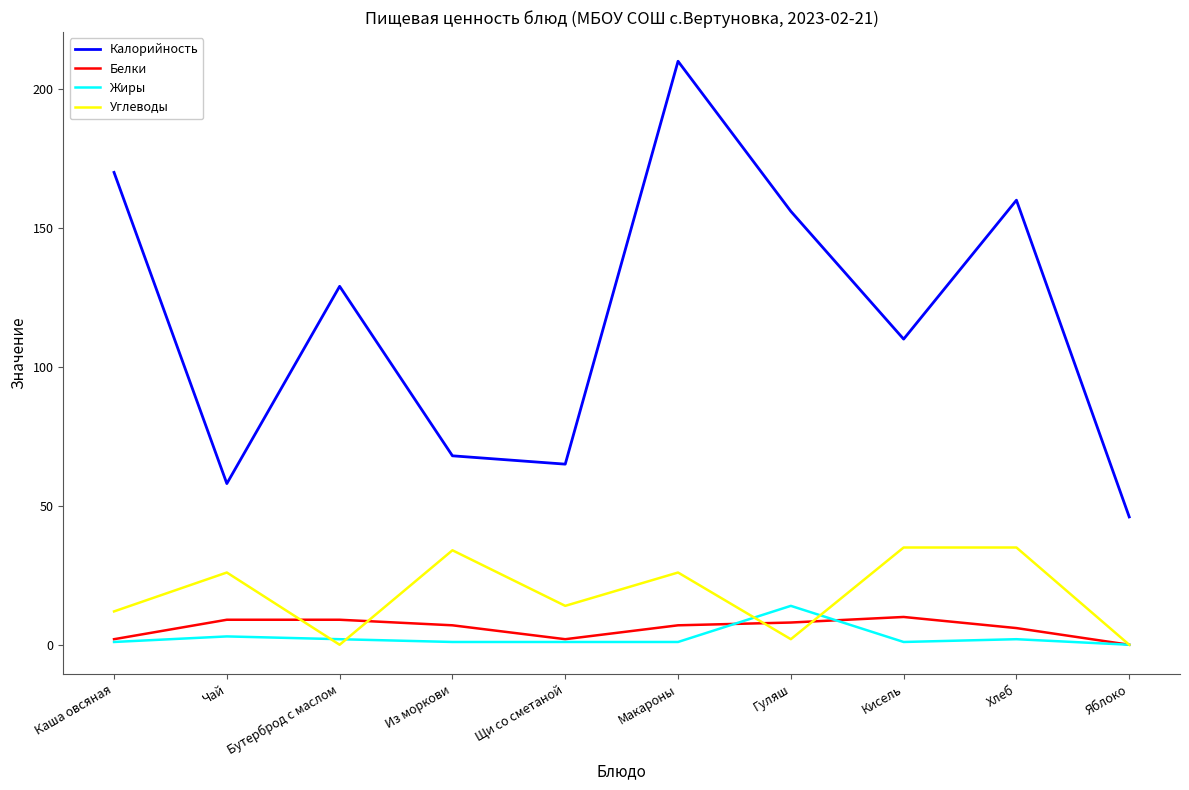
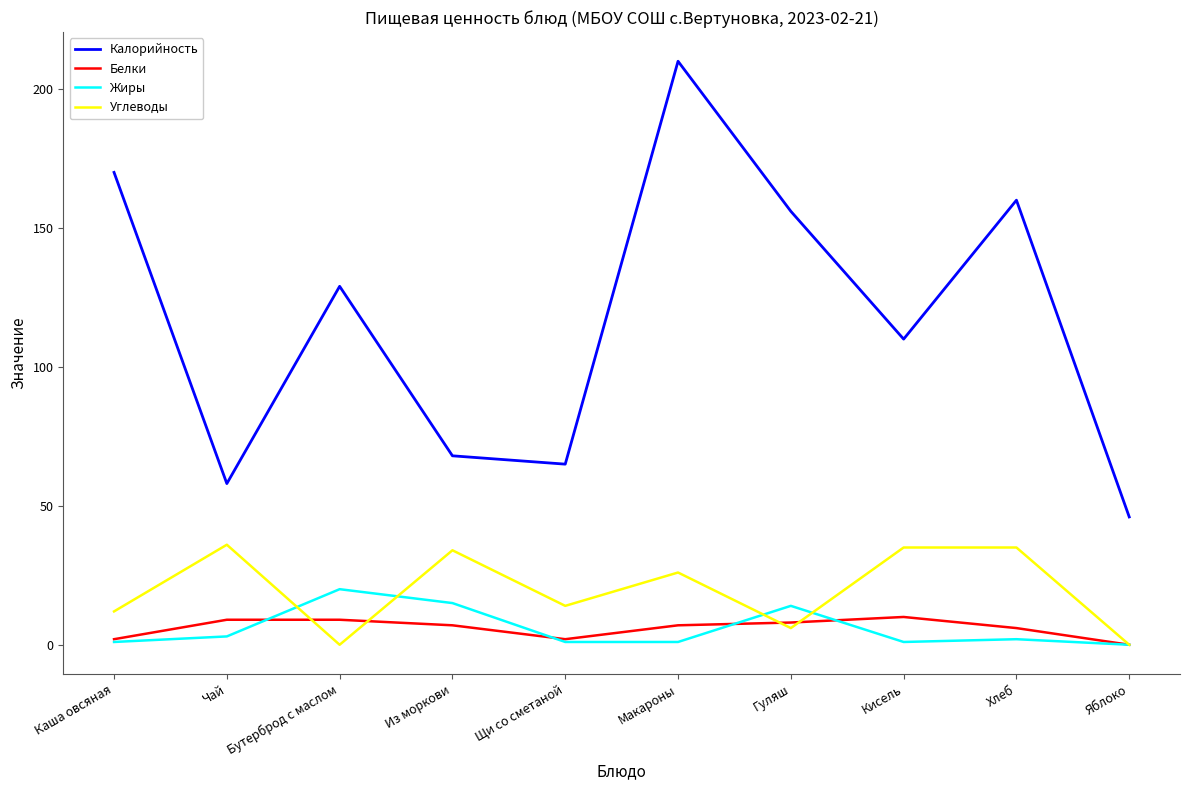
Углеводы, Чай: 26 -> 36
Жиры, Бутерброд с маслом: 2 -> 20
Жиры, Из моркови: 1 -> 15
Углеводы, Гуляш: 2 -> 6
